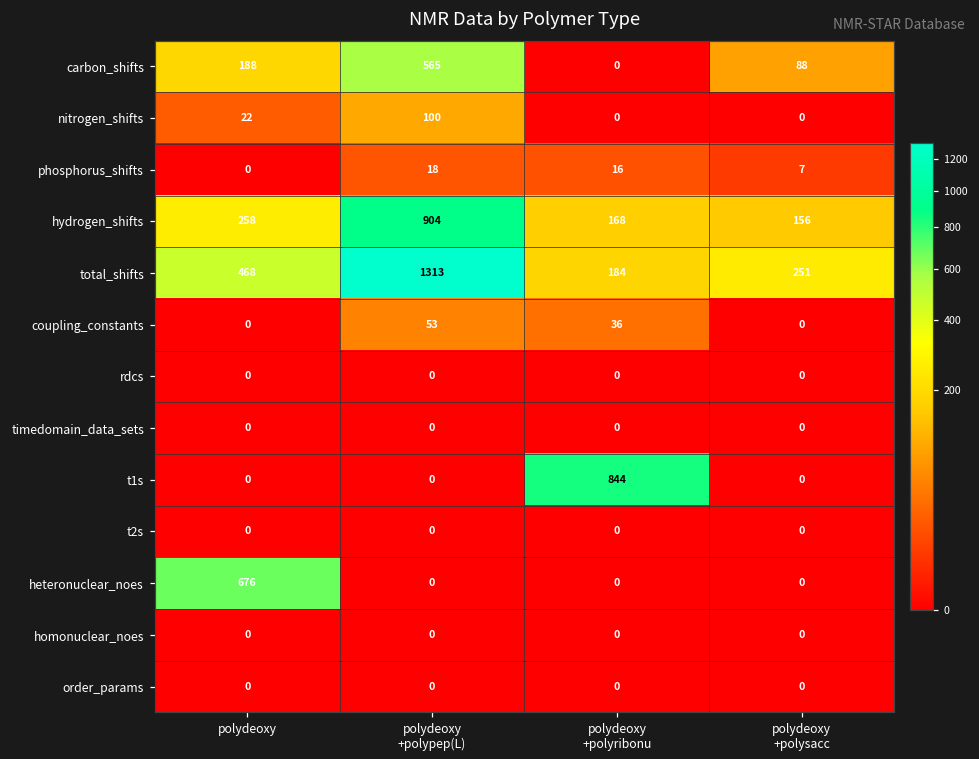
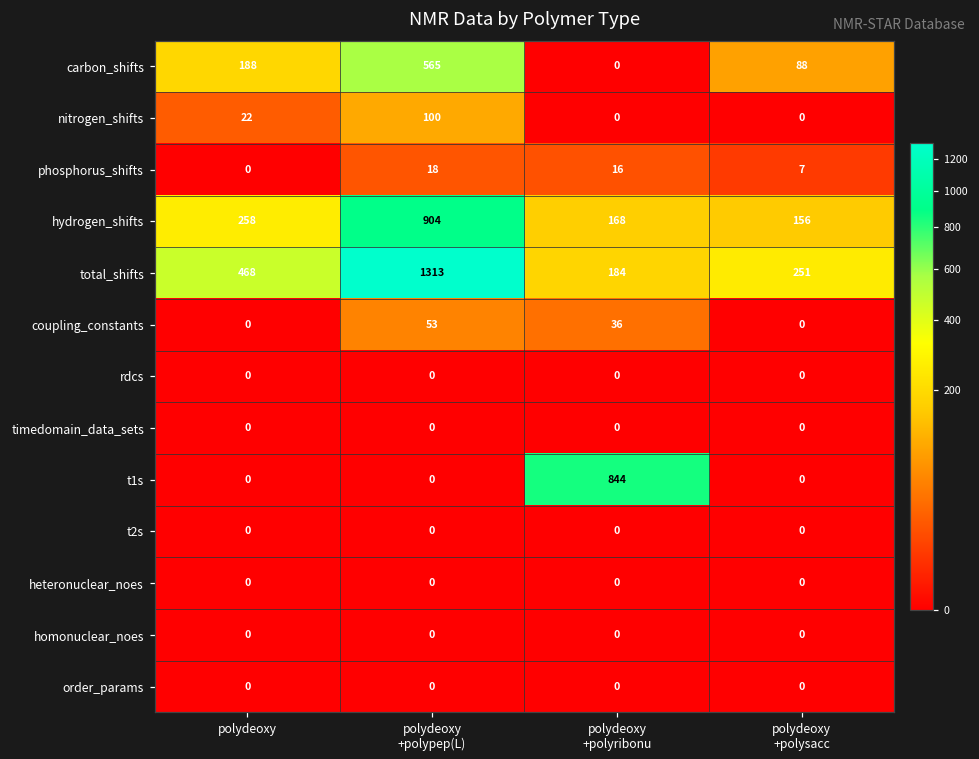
heteronuclear_noes, polydeoxy: 676 -> 0
